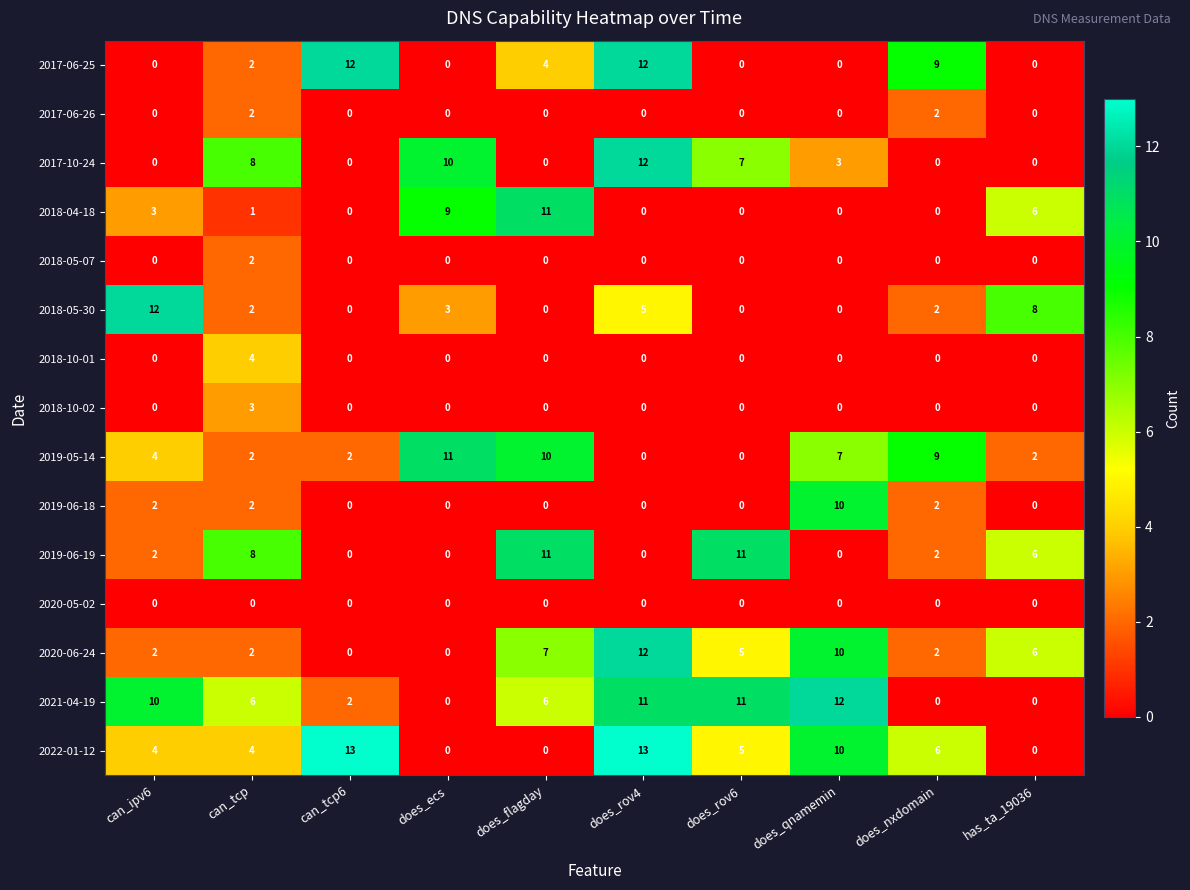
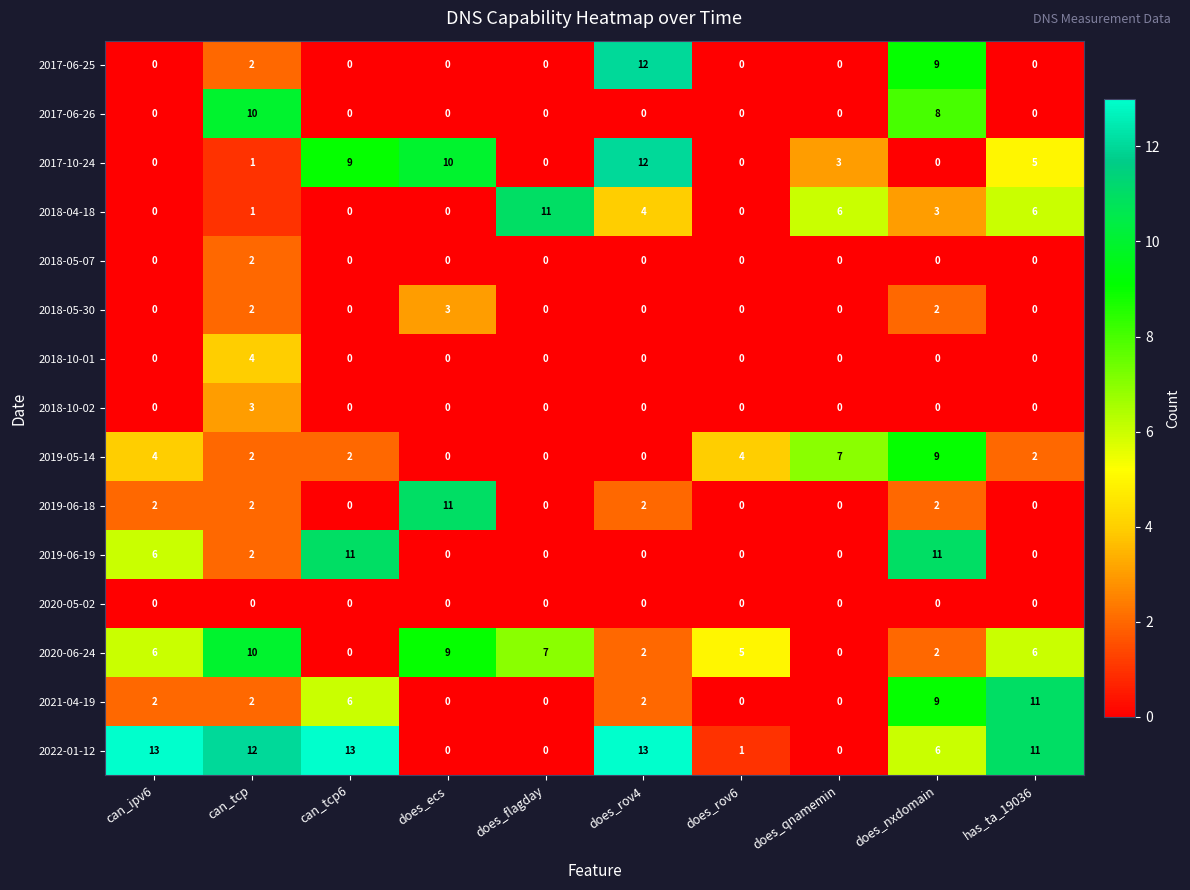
2017-06-25, can_tcp6: 12 -> 0
2017-06-25, does_flagday: 4 -> 0
2017-06-26, can_tcp: 2 -> 10
2017-06-26, does_nxdomain: 2 -> 8
2017-10-24, can_tcp: 8 -> 1
2017-10-24, can_tcp6: 0 -> 9
2017-10-24, does_rov6: 7 -> 0
2017-10-24, has_ta_19036: 0 -> 5
2018-04-18, can_ipv6: 3 -> 0
2018-04-18, does_ecs: 9 -> 0
2018-04-18, does_rov4: 0 -> 4
2018-04-18, does_qnamemin: 0 -> 6
2018-04-18, does_nxdomain: 0 -> 3
2018-05-30, can_ipv6: 12 -> 0
2018-05-30, does_rov4: 5 -> 0
2018-05-30, has_ta_19036: 8 -> 0
2019-05-14, does_ecs: 11 -> 0
2019-05-14, does_flagday: 10 -> 0
2019-05-14, does_rov6: 0 -> 4
2019-06-18, does_ecs: 0 -> 11
2019-06-18, does_rov4: 0 -> 2
2019-06-18, does_qnamemin: 10 -> 0
2019-06-19, can_ipv6: 2 -> 6
2019-06-19, can_tcp: 8 -> 2
2019-06-19, can_tcp6: 0 -> 11
2019-06-19, does_flagday: 11 -> 0
2019-06-19, does_rov6: 11 -> 0
2019-06-19, does_nxdomain: 2 -> 11
2019-06-19, has_ta_19036: 6 -> 0
2020-06-24, can_ipv6: 2 -> 6
2020-06-24, can_tcp: 2 -> 10
2020-06-24, does_ecs: 0 -> 9
2020-06-24, does_rov4: 12 -> 2
2020-06-24, does_qnamemin: 10 -> 0
2021-04-19, can_ipv6: 10 -> 2
2021-04-19, can_tcp: 6 -> 2
2021-04-19, can_tcp6: 2 -> 6
2021-04-19, does_flagday: 6 -> 0
2021-04-19, does_rov4: 11 -> 2
2021-04-19, does_rov6: 11 -> 0
2021-04-19, does_qnamemin: 12 -> 0
2021-04-19, does_nxdomain: 0 -> 9
2021-04-19, has_ta_19036: 0 -> 11
2022-01-12, can_ipv6: 4 -> 13
2022-01-12, can_tcp: 4 -> 12
2022-01-12, does_rov6: 5 -> 1
2022-01-12, does_qnamemin: 10 -> 0
2022-01-12, has_ta_19036: 0 -> 11
